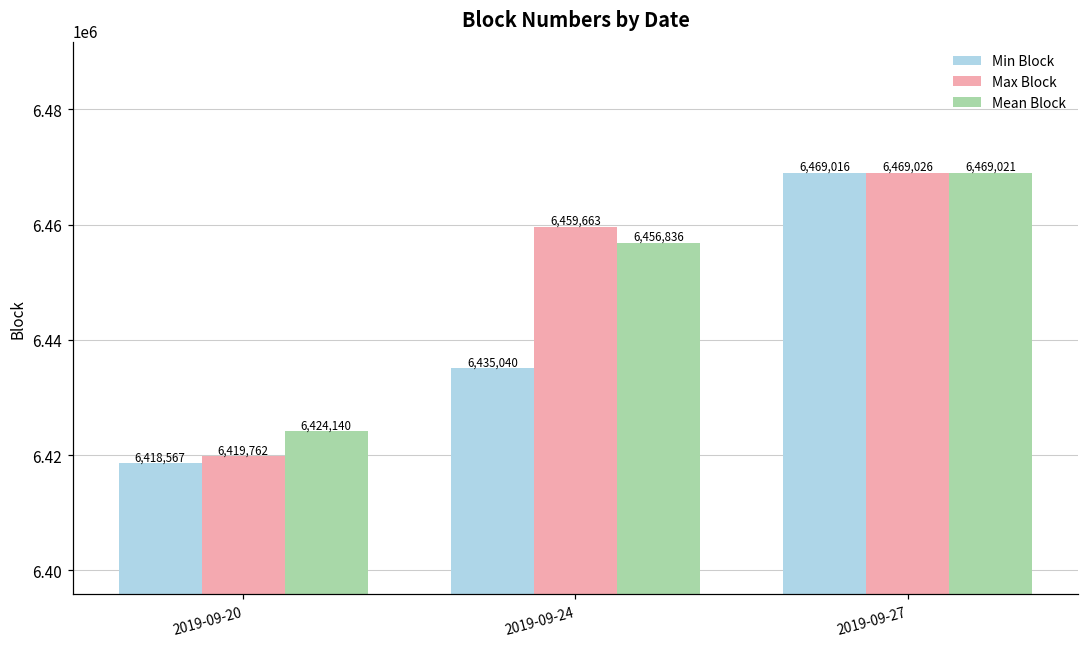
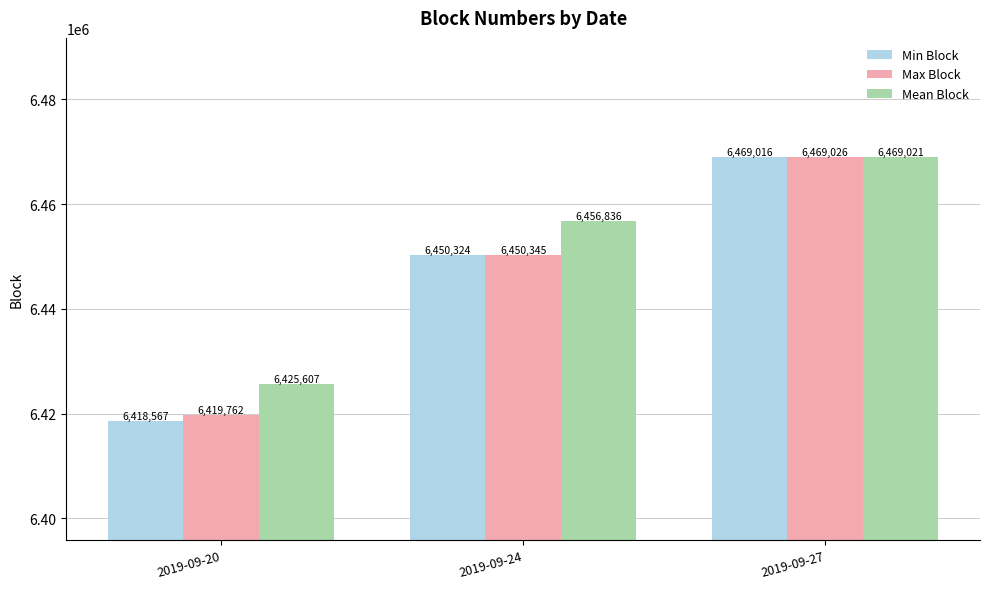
Mean Block, 2019-09-20: 6,424,140 -> 6,425,607
Min Block, 2019-09-24: 6,435,040 -> 6,450,324
Max Block, 2019-09-24: 6,459,663 -> 6,450,345
